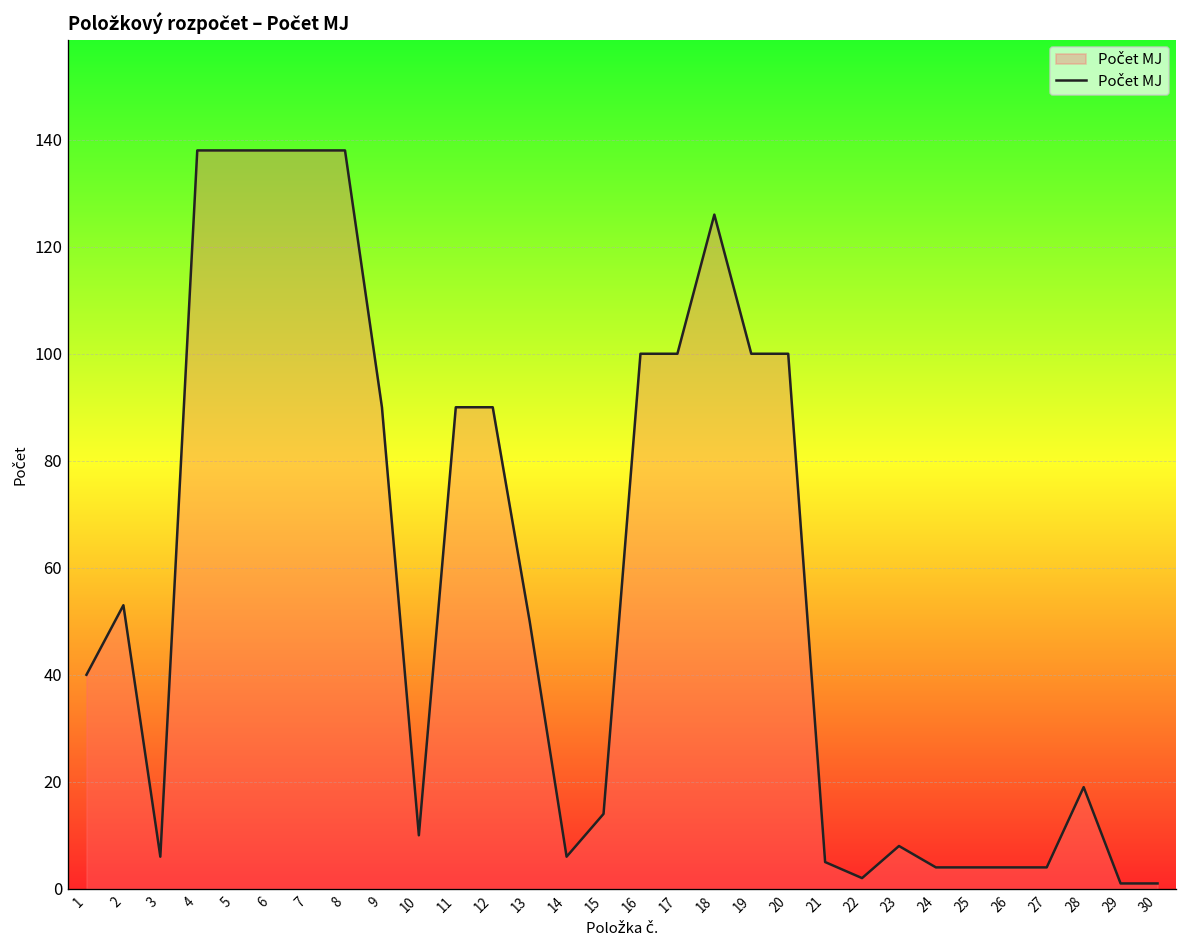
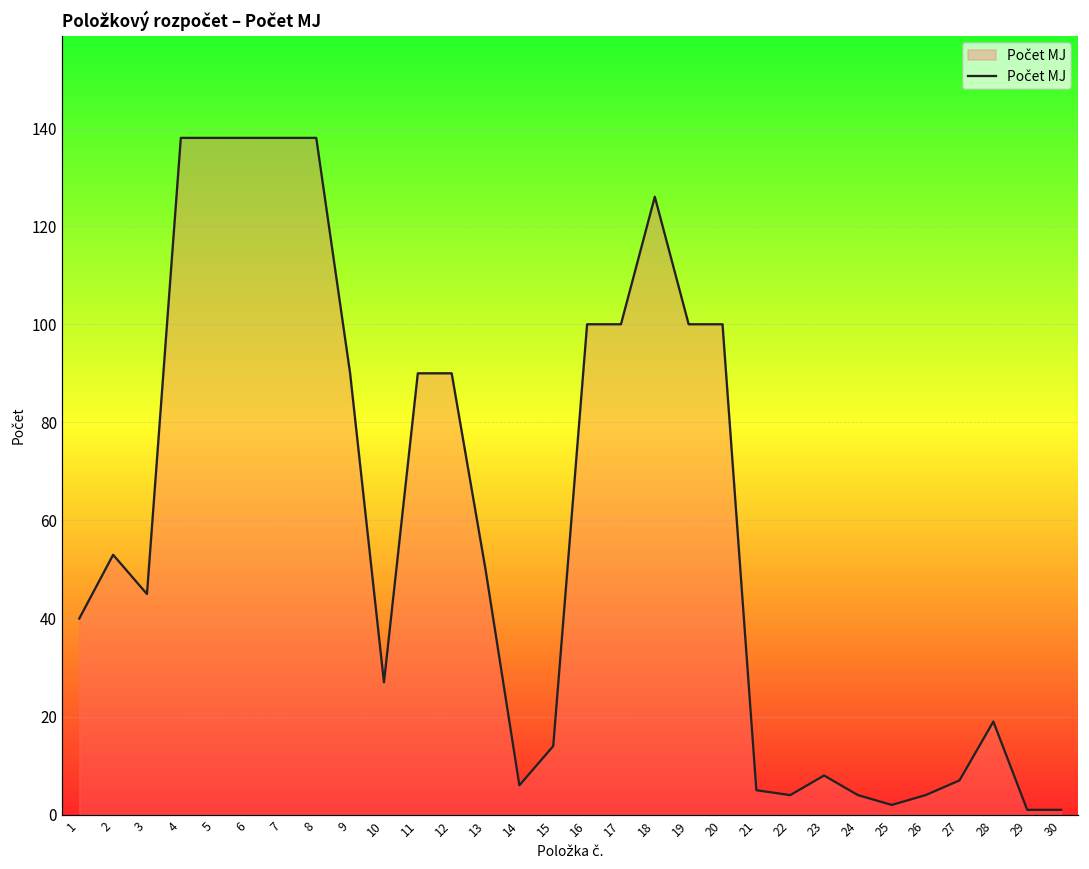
3: 6 -> 45
10: 10 -> 27
22: 2 -> 4
25: 4 -> 2
27: 4 -> 7
